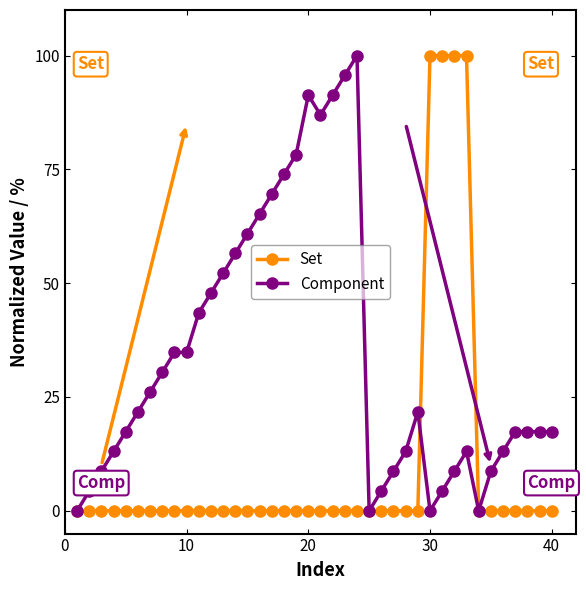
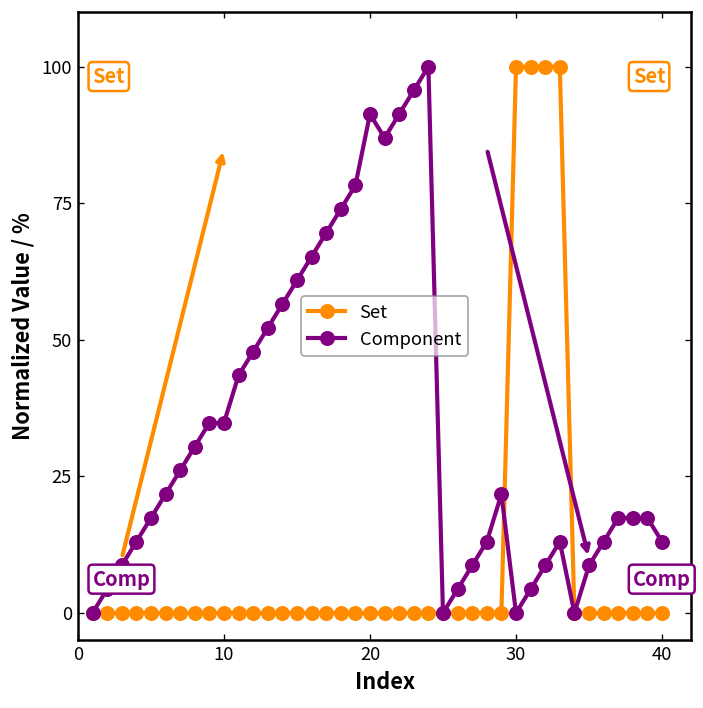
Component, 40: 17 -> 13
